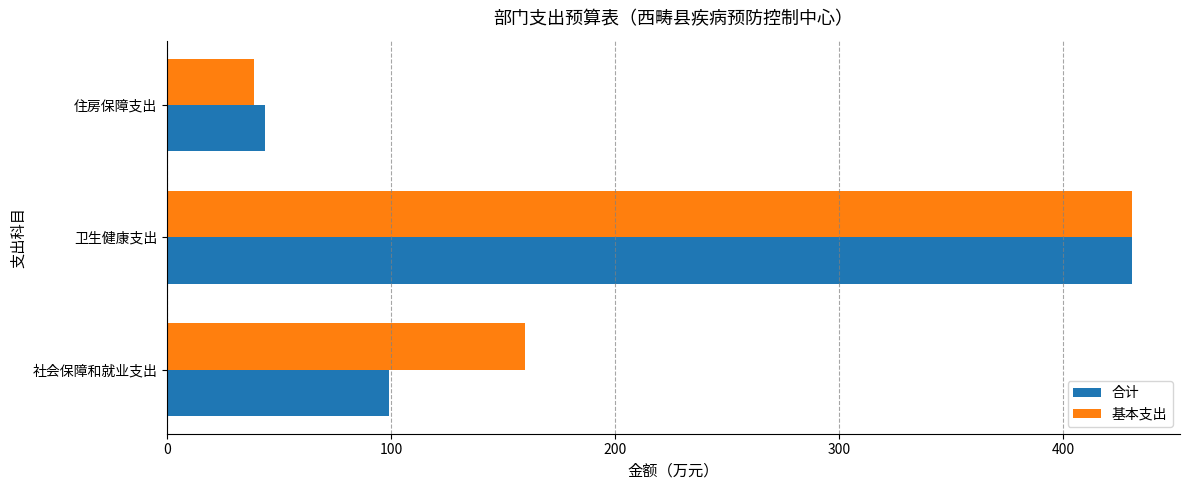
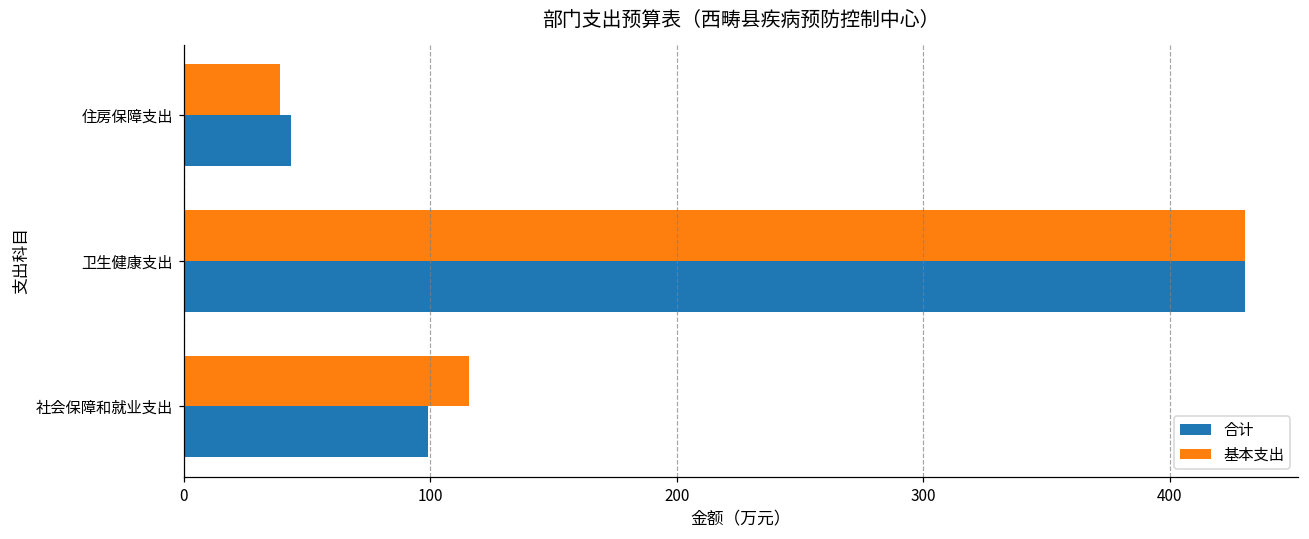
基本支出, 社会保障和就业支出: 160 -> 116
